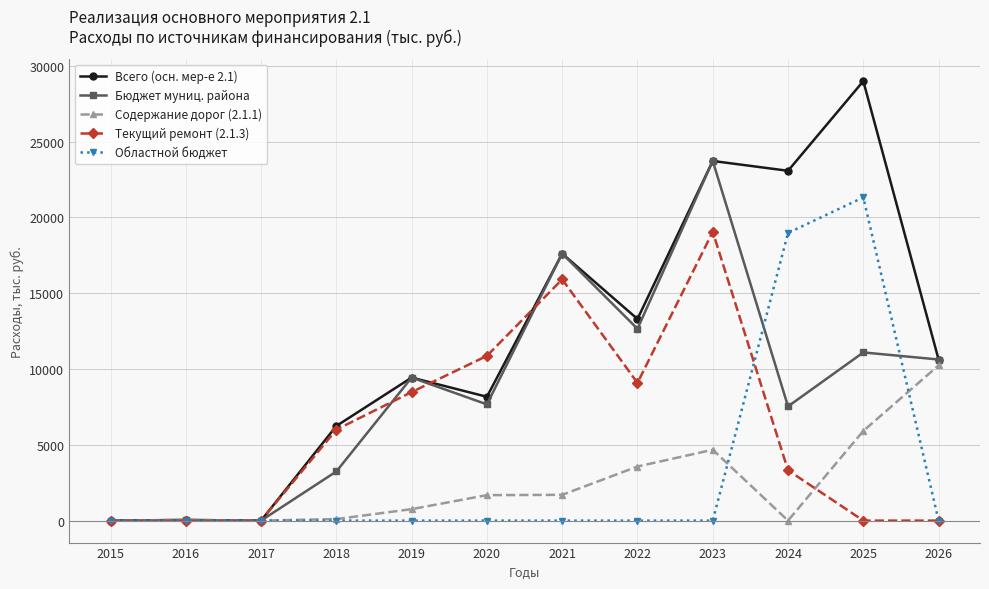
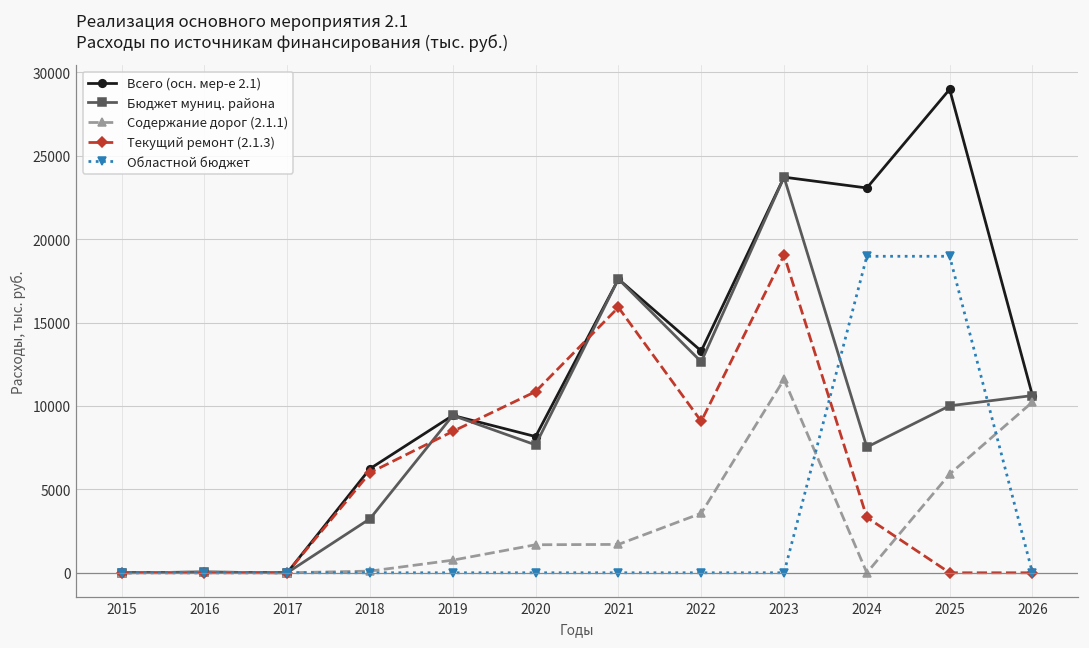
Содержание дорог (2.1.1), 2023: 4700 -> 11600
Бюджет муниц. района, 2025: 11100 -> 10000
Областной бюджет, 2025: 21300 -> 19000
